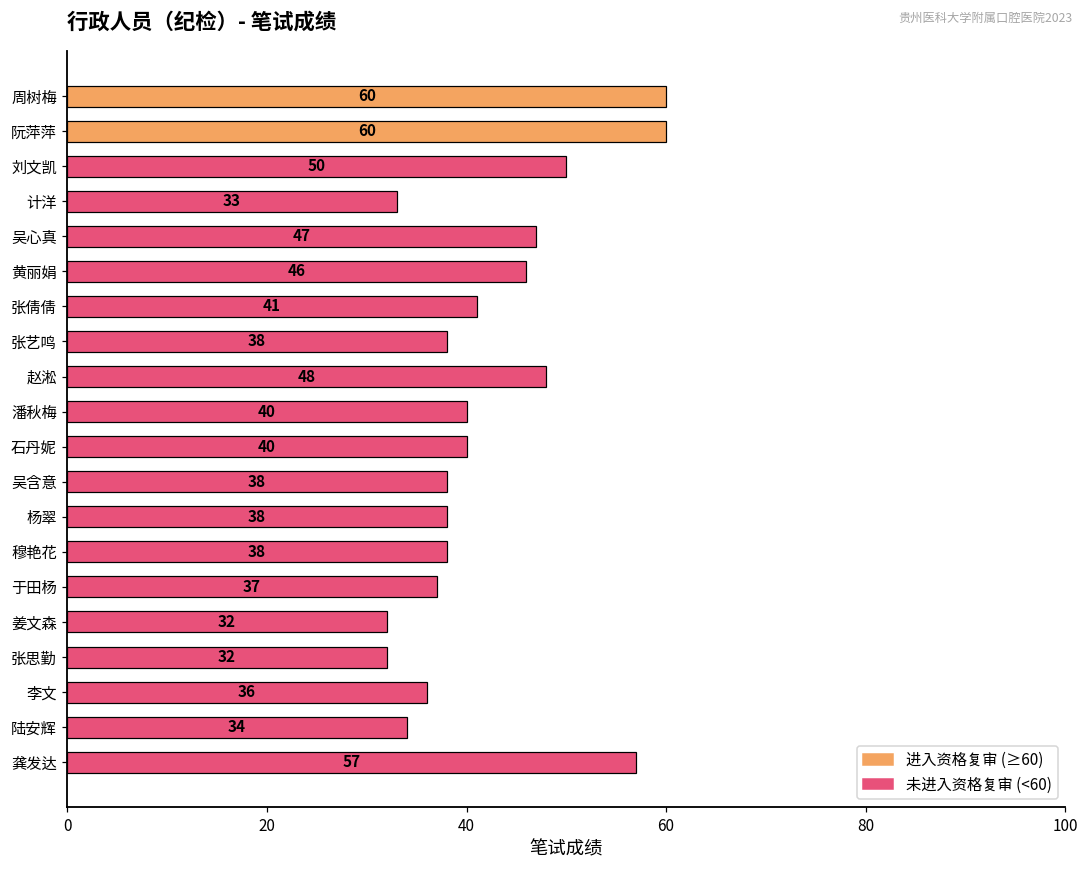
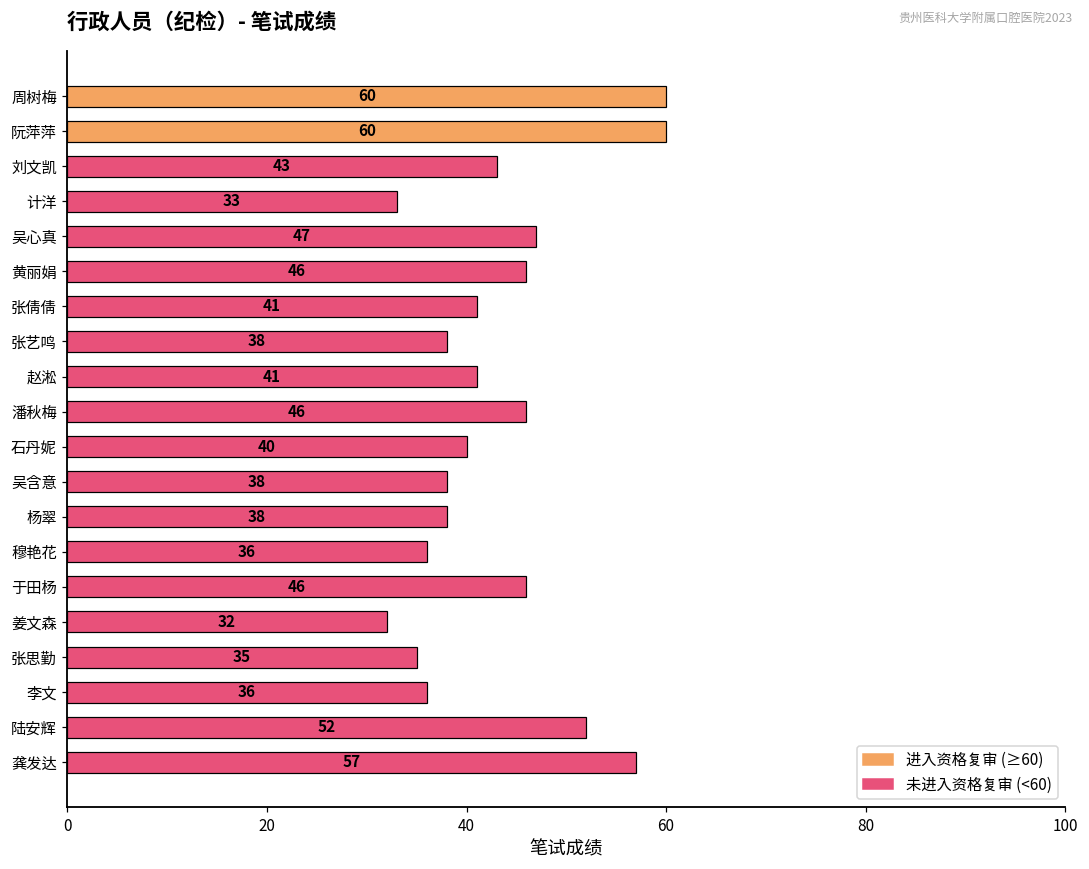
刘文凯: 50 -> 43
赵淞: 48 -> 41
潘秋梅: 40 -> 46
穆艳花: 38 -> 36
于田杨: 37 -> 46
张思勤: 32 -> 35
陆安辉: 34 -> 52
